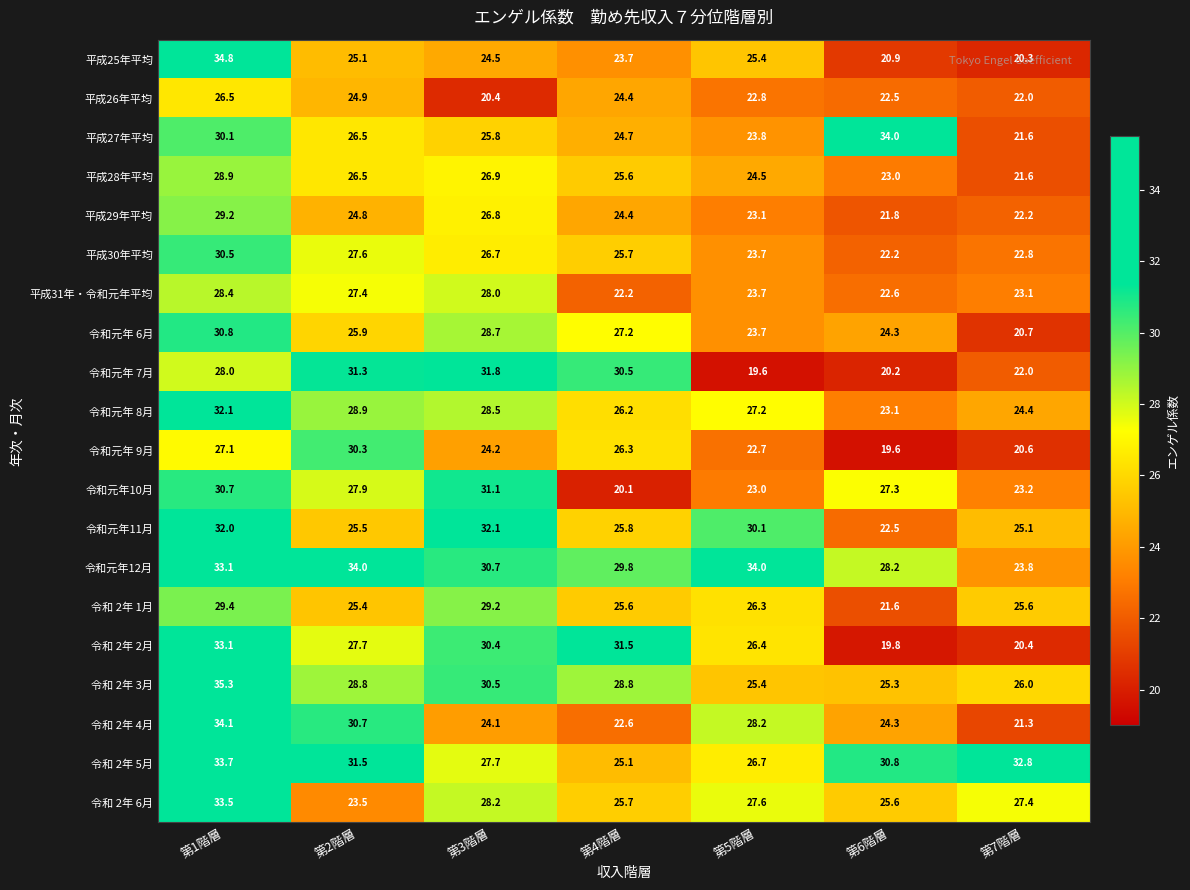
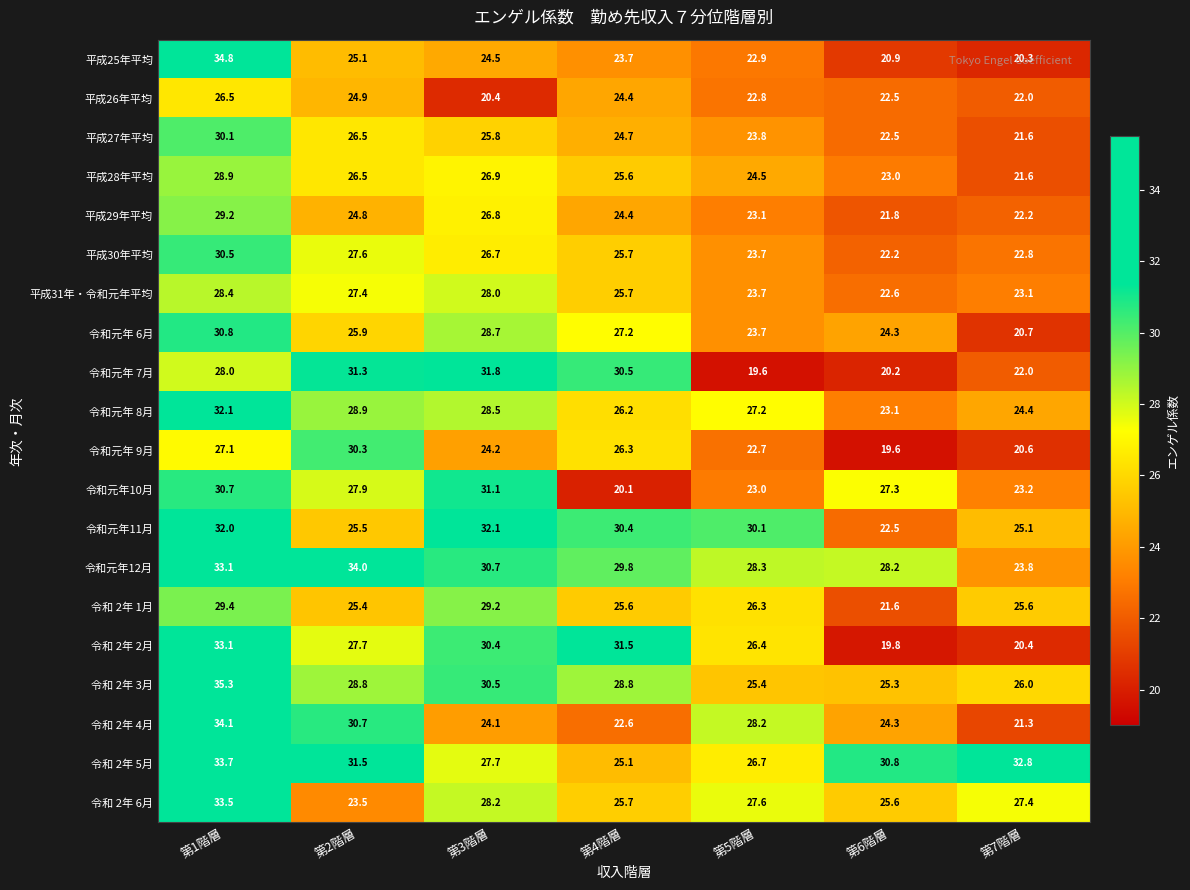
平成25年平均, 第5階層: 25.4 -> 22.9
平成27年平均, 第6階層: 34.0 -> 22.5
平成31年・令和元年平均, 第4階層: 22.2 -> 25.7
令和元年11月, 第4階層: 25.8 -> 30.4
令和元年12月, 第5階層: 34.0 -> 28.3
